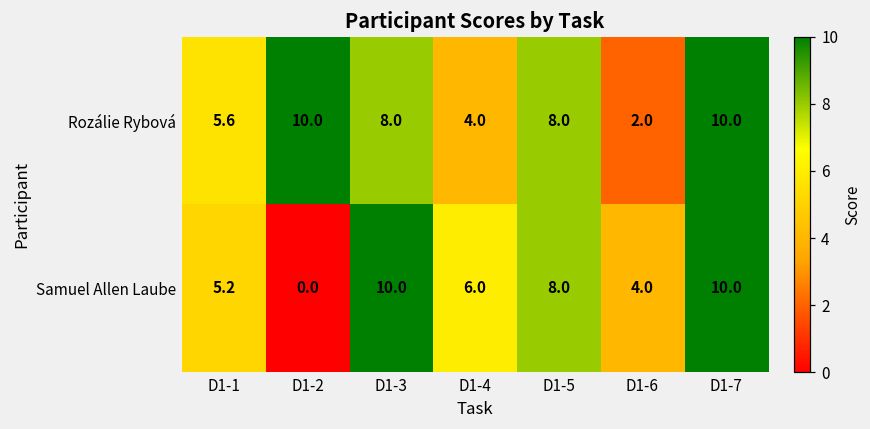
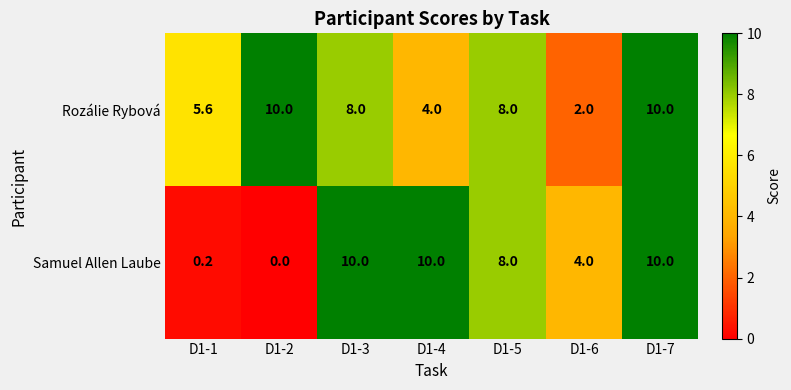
Samuel Allen Laube, D1-1: 5.2 -> 0.2
Samuel Allen Laube, D1-4: 6.0 -> 10.0
